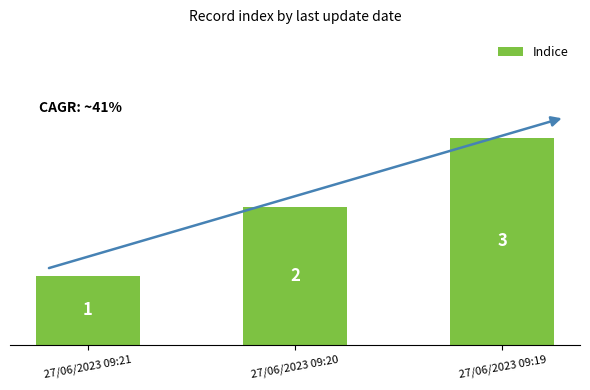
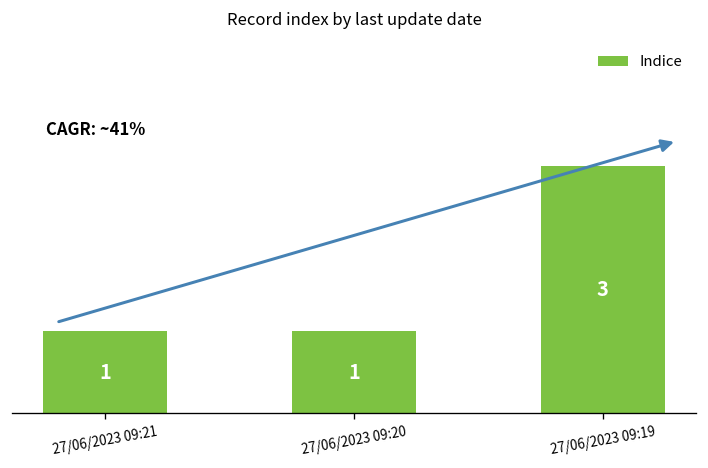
27/06/2023 09:20: 2 -> 1
